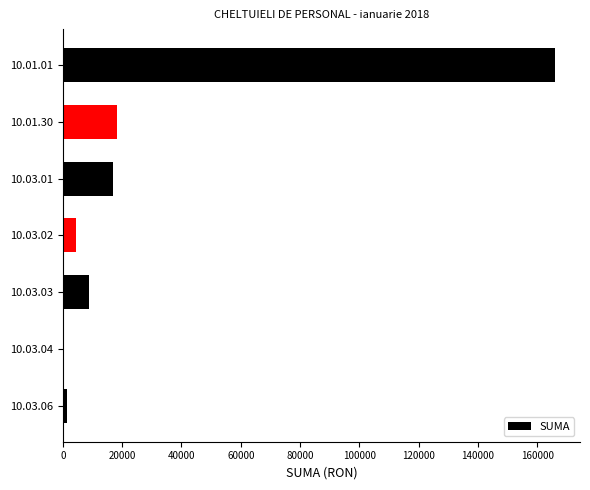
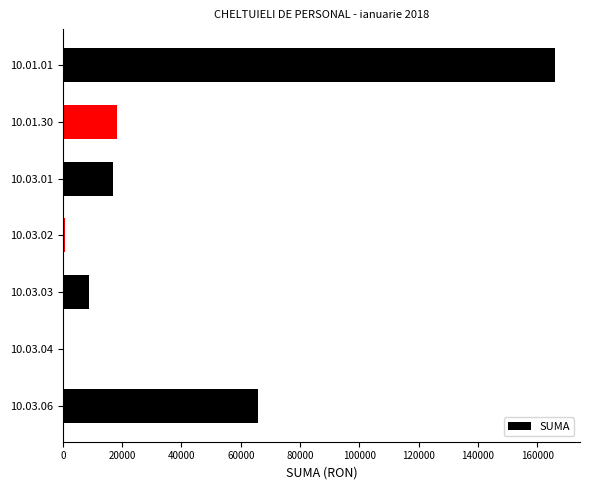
10.03.02: 5000 -> 1000
10.03.06: 1000 -> 66000
